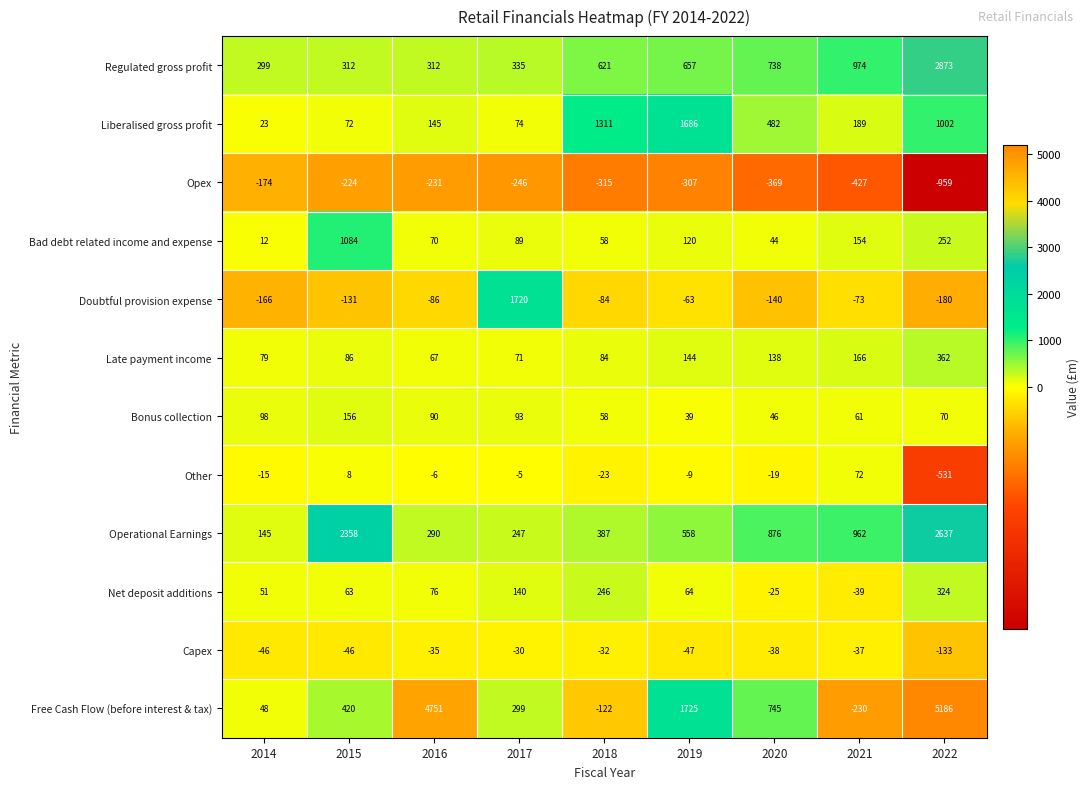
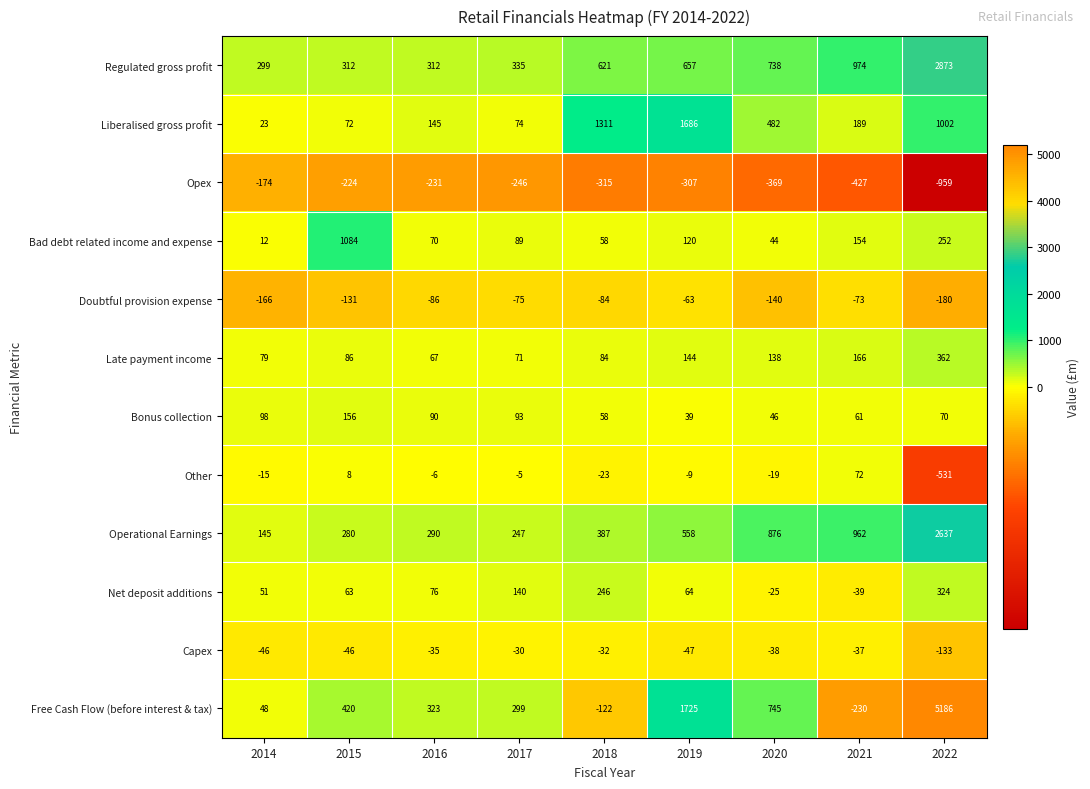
Doubtful provision expense, 2017: 1720 -> -75
Operational Earnings, 2015: 2358 -> 280
Free Cash Flow (before interest & tax), 2016: 4751 -> 323
